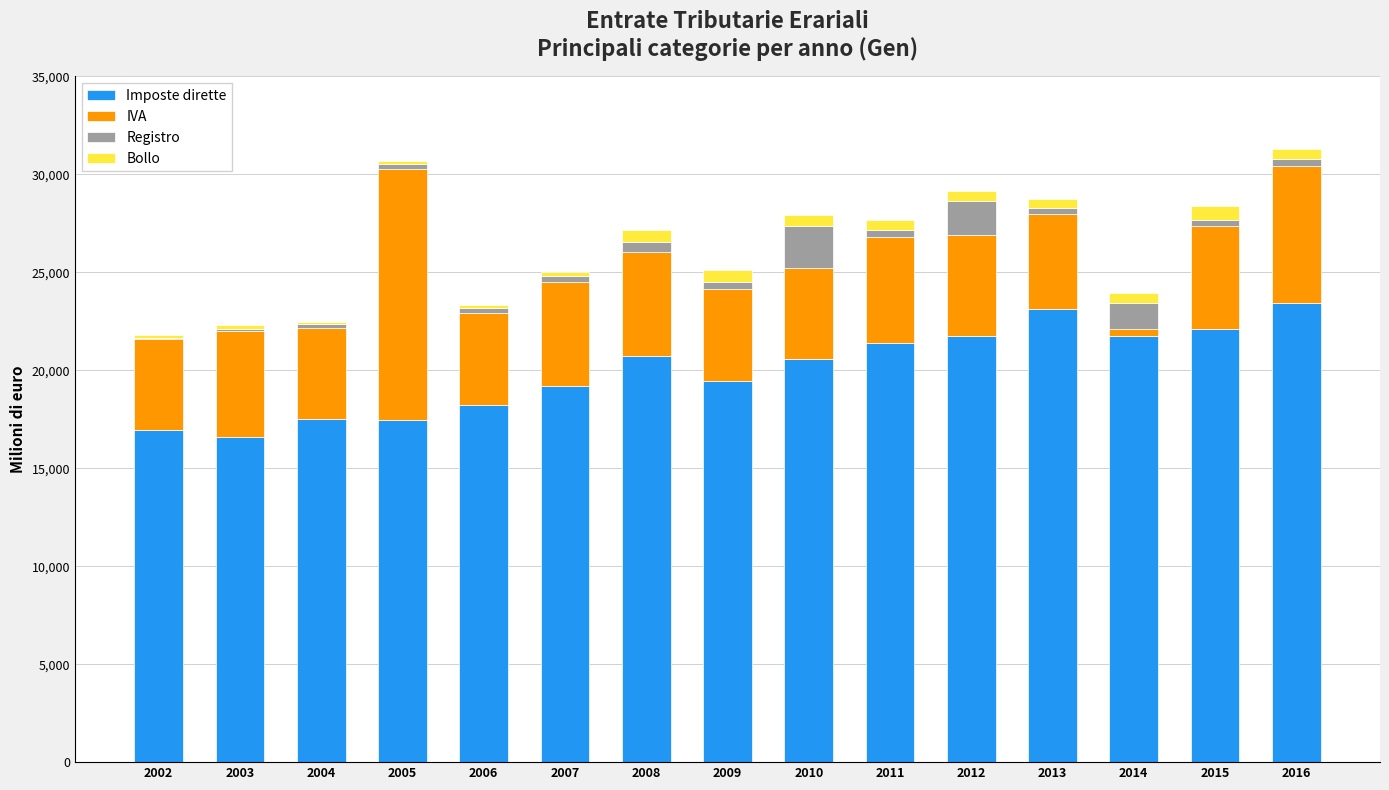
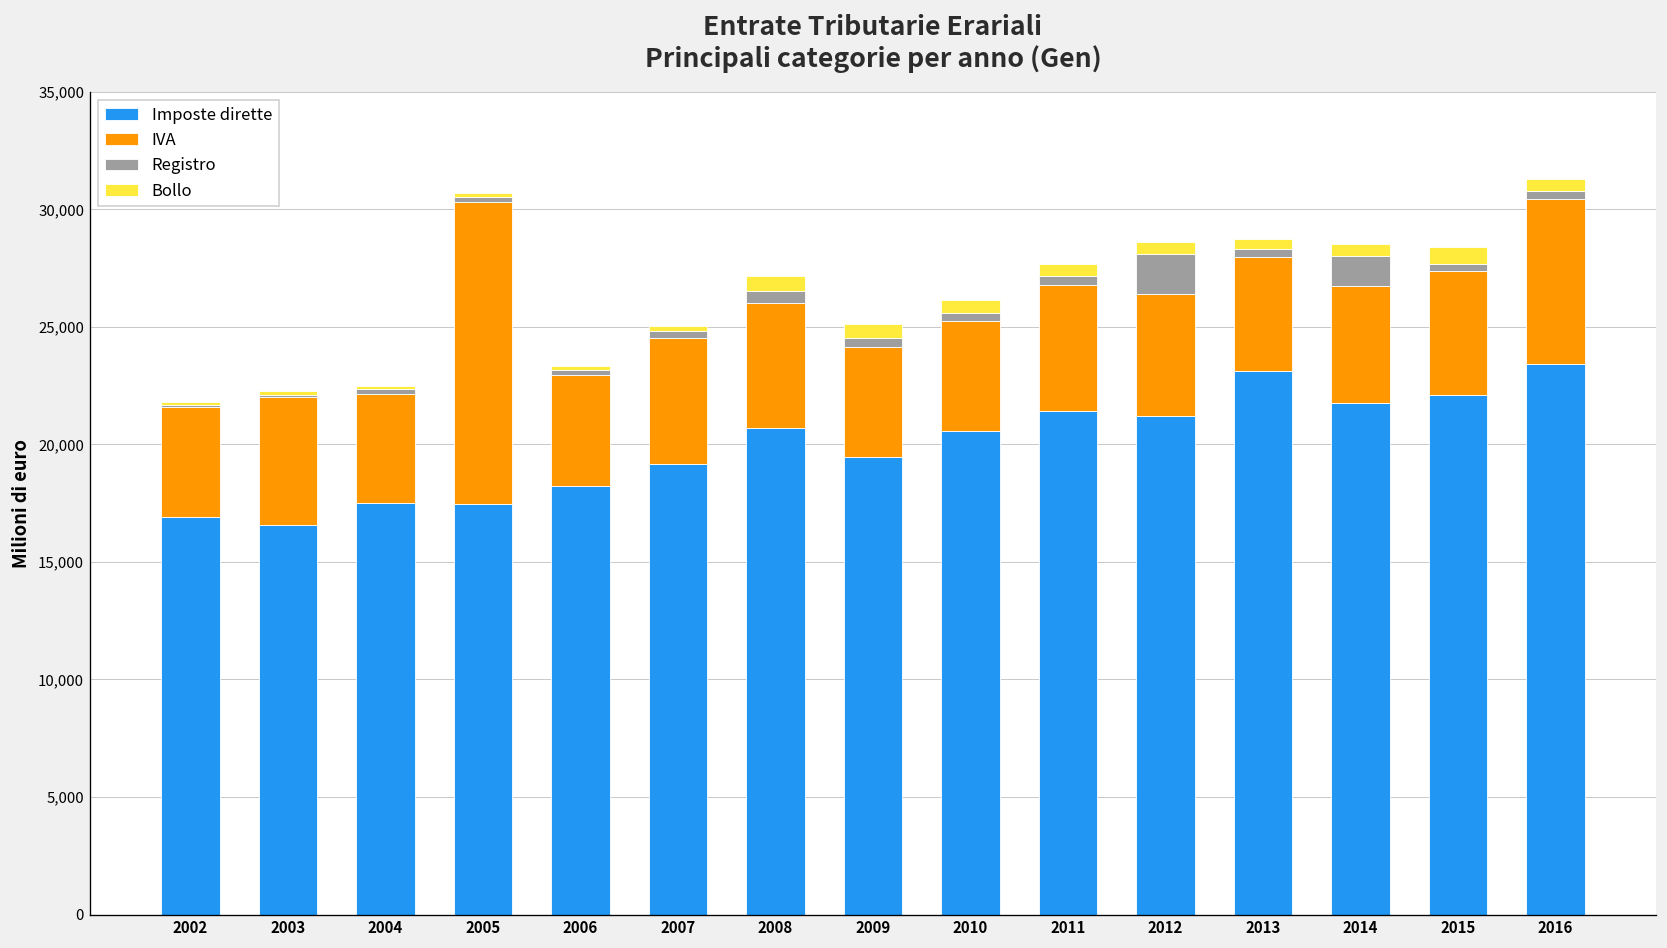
Registro, 2010: 2,100 -> 300
Imposte dirette, 2012: 21,800 -> 21,200
IVA, 2014: 300 -> 5,000
